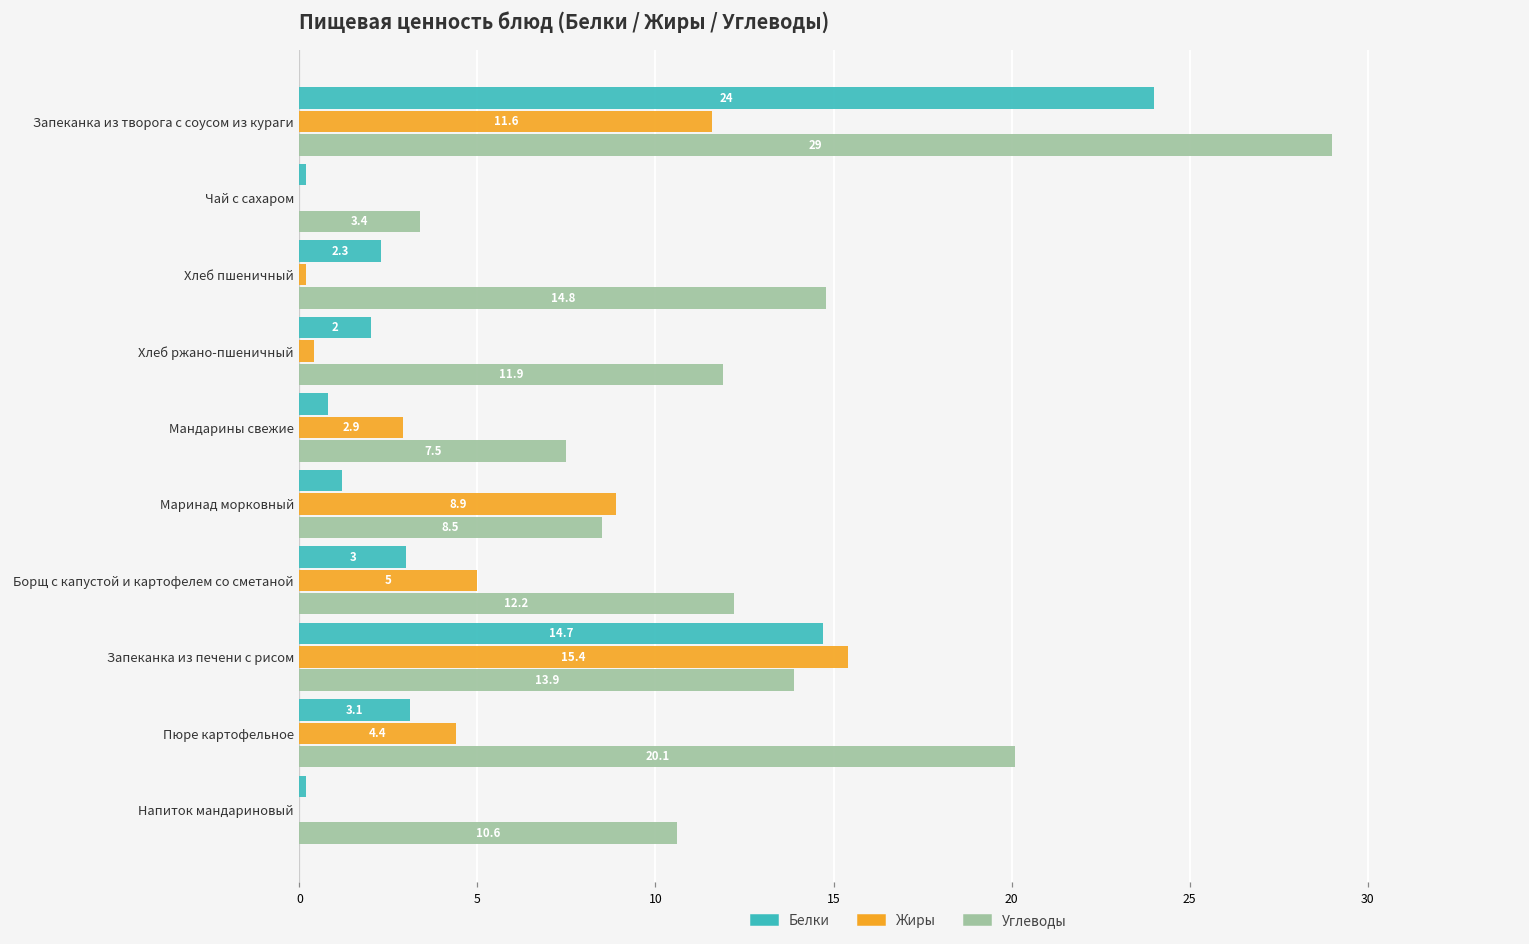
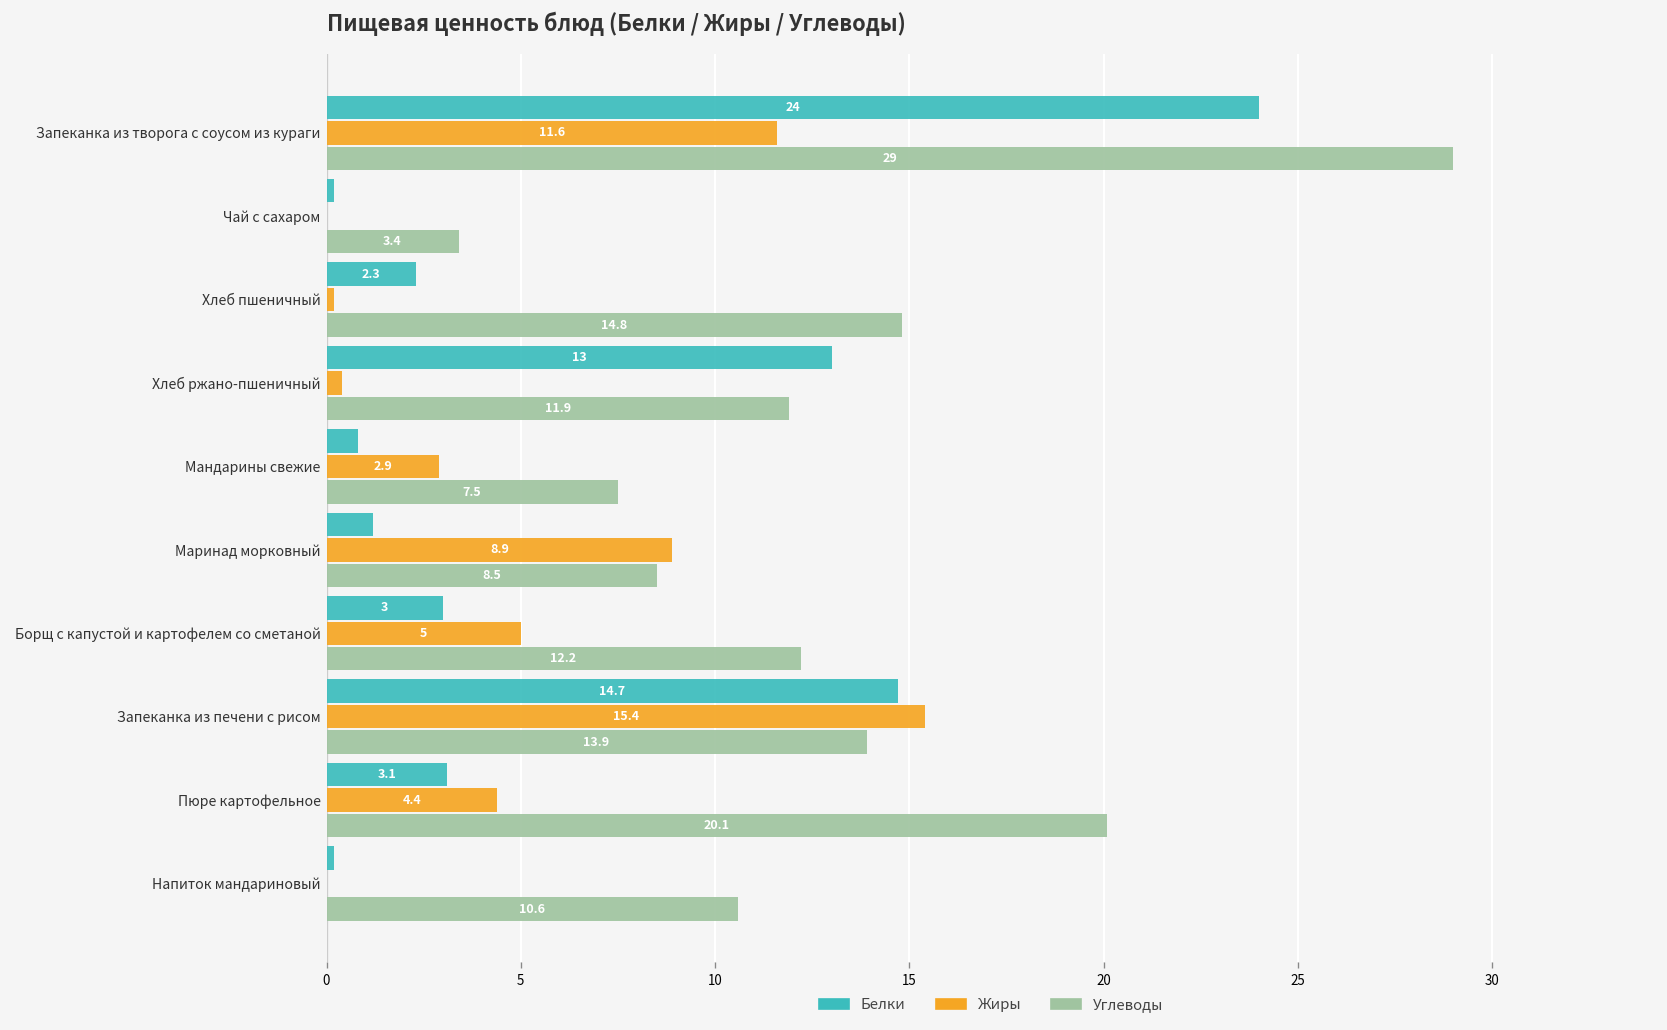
Белки, Хлеб ржано-пшеничный: 2 -> 13
